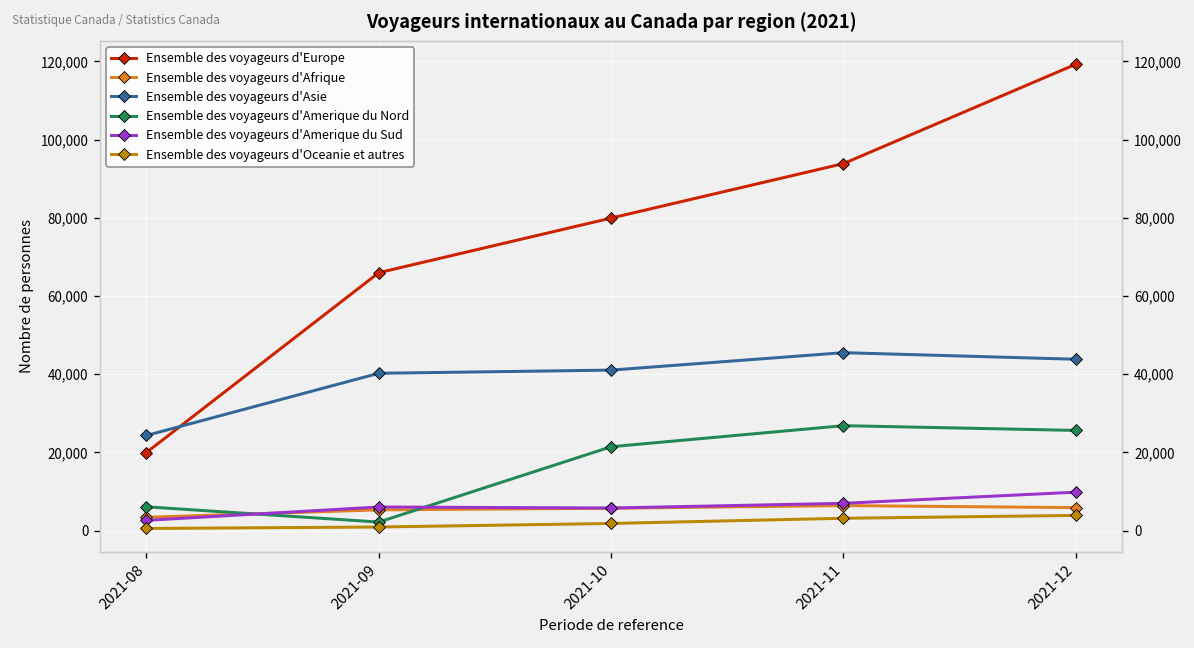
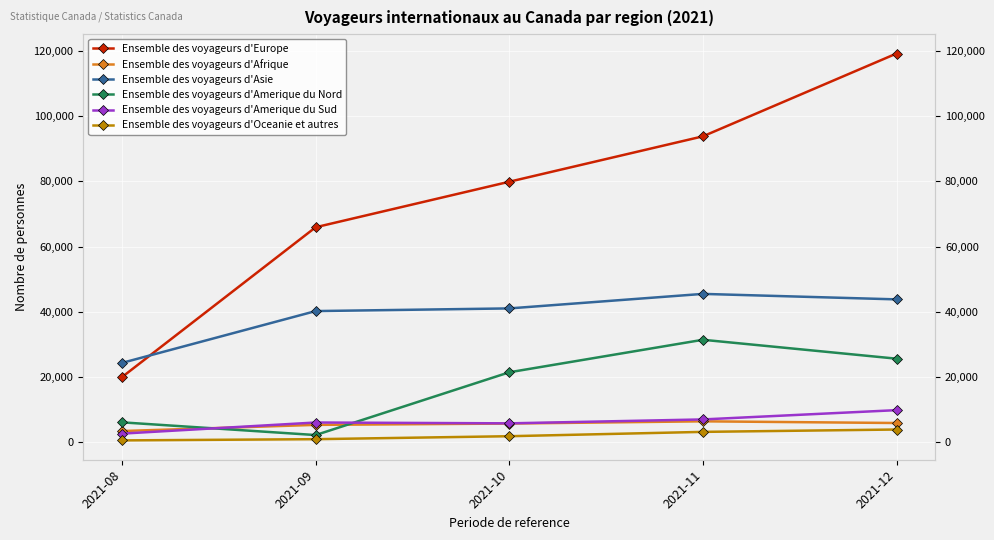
Ensemble des voyageurs d'Amerique du Nord, 2021-11: 27,000 -> 31,000
